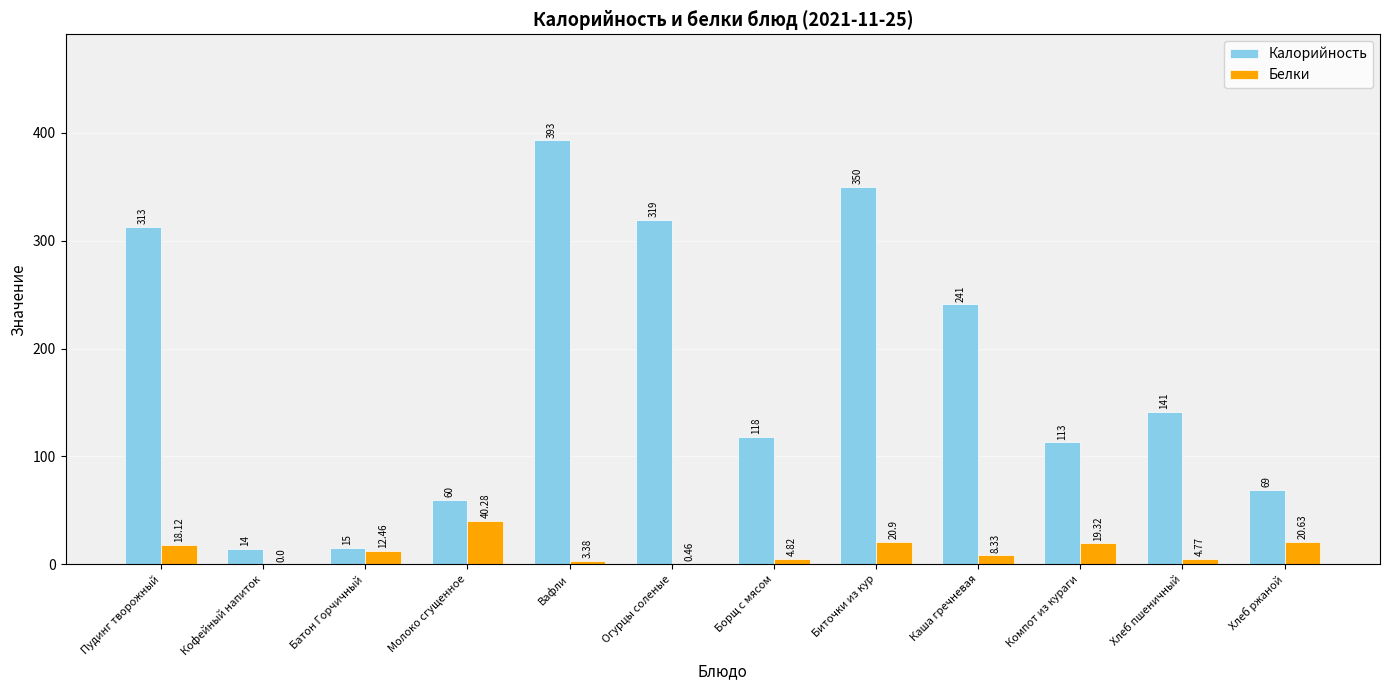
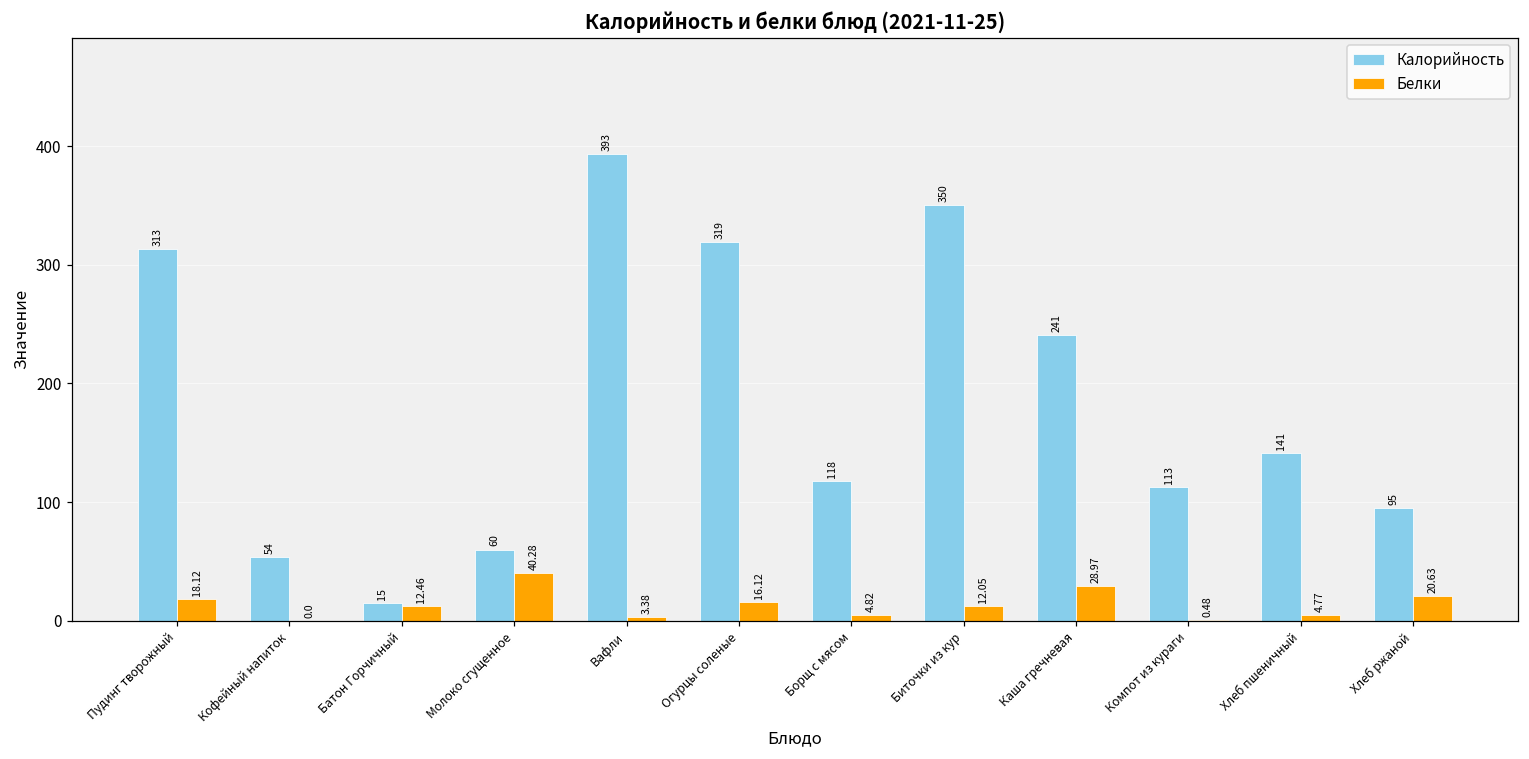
Калорийность, Кофейный напиток: 14 -> 54
Белки, Огурцы соленые: 0.46 -> 16.12
Белки, Биточки из кур: 20.9 -> 12.05
Белки, Каша гречневая: 8.33 -> 28.97
Белки, Компот из кураги: 19.32 -> 0.48
Калорийность, Хлеб ржаной: 69 -> 95
